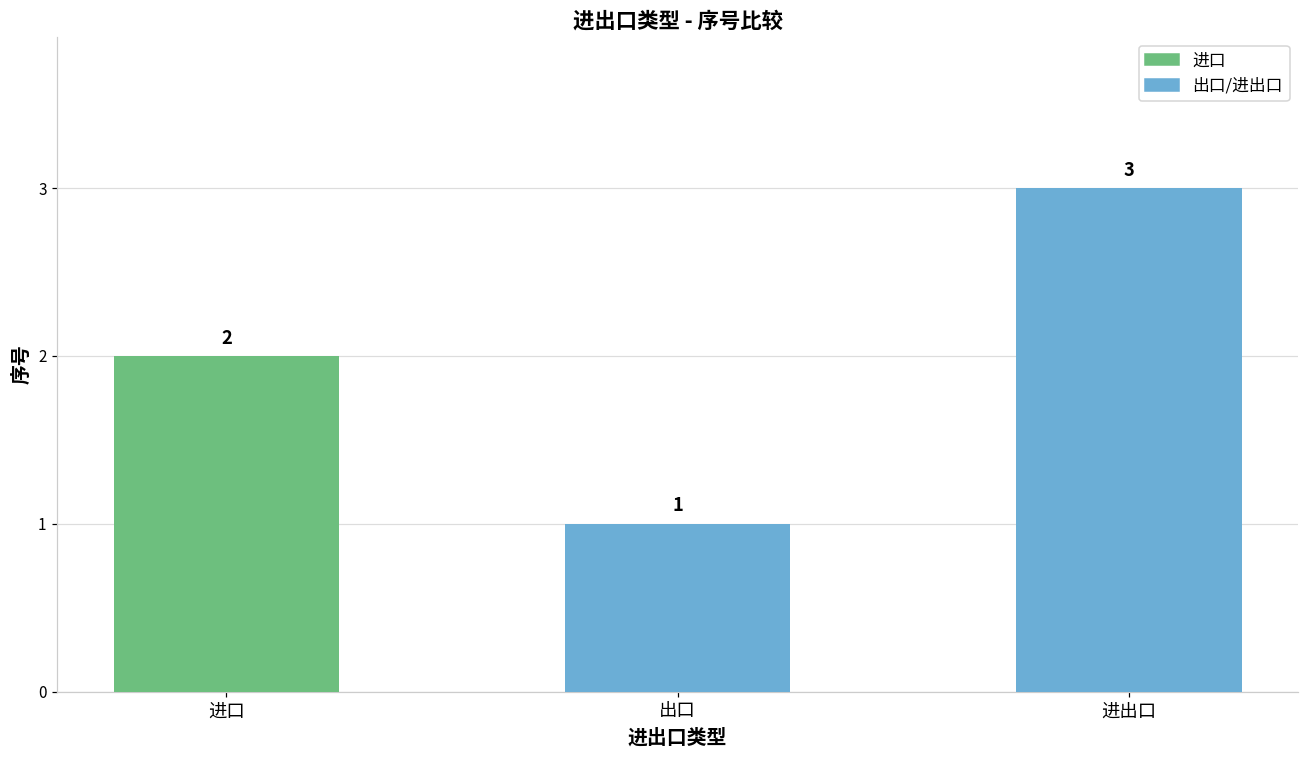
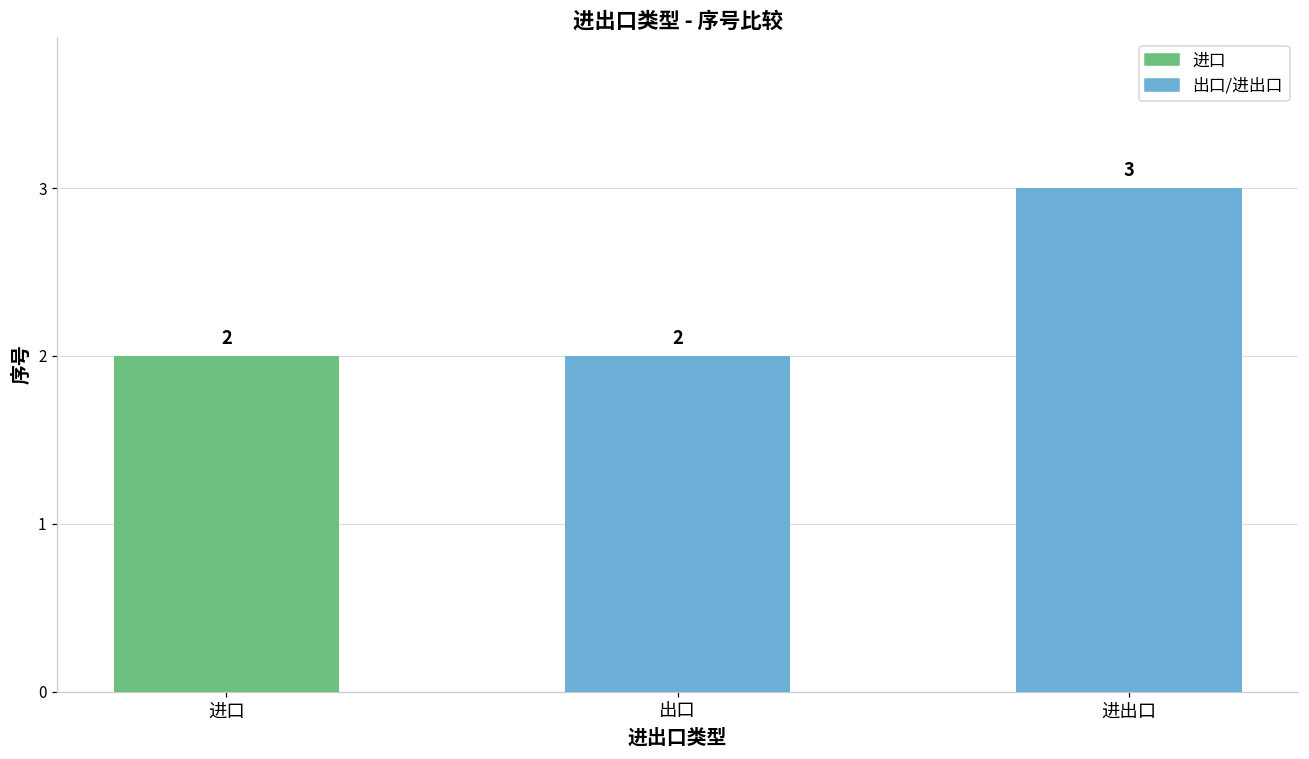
出口: 1 -> 2
